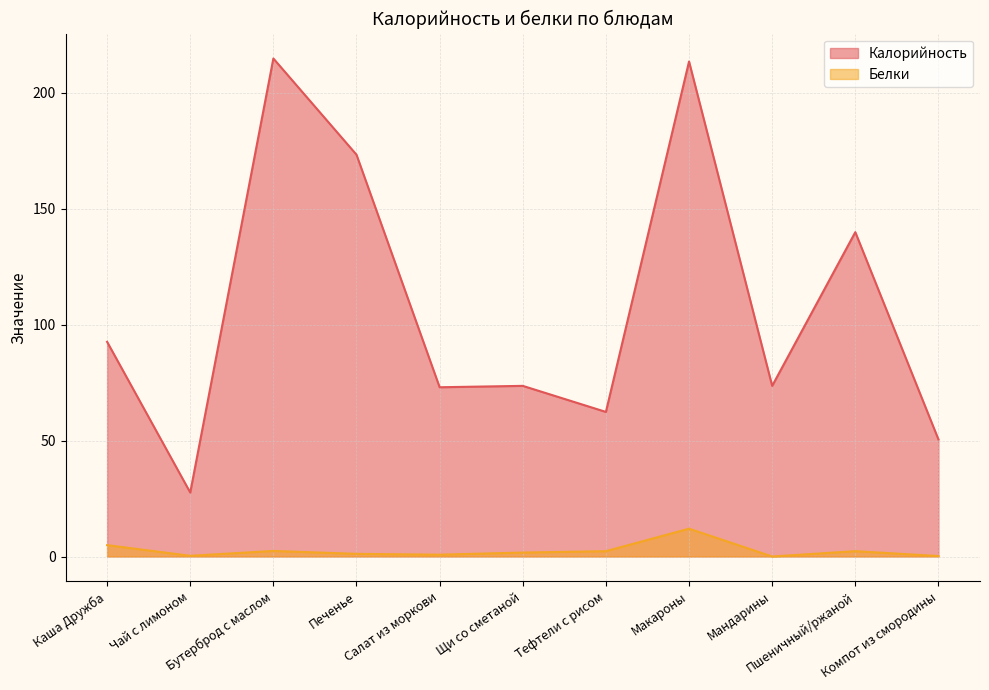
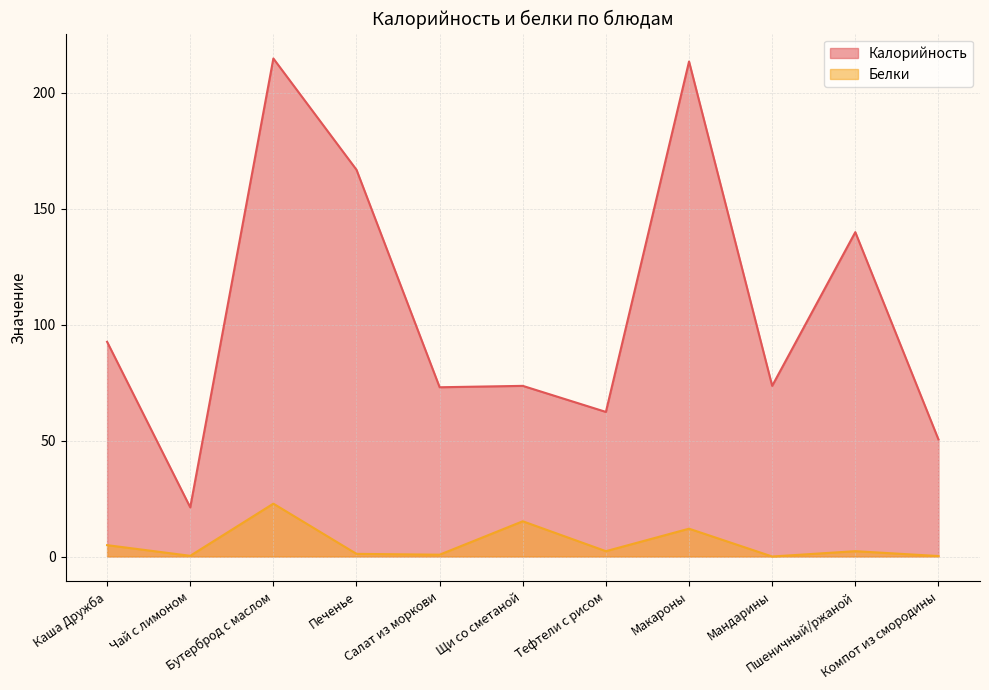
Калорийность, Чай с лимоном: 28 -> 21
Белки, Бутерброд с маслом: 2 -> 23
Калорийность, Печенье: 173 -> 167
Белки, Щи со сметаной: 2 -> 15
